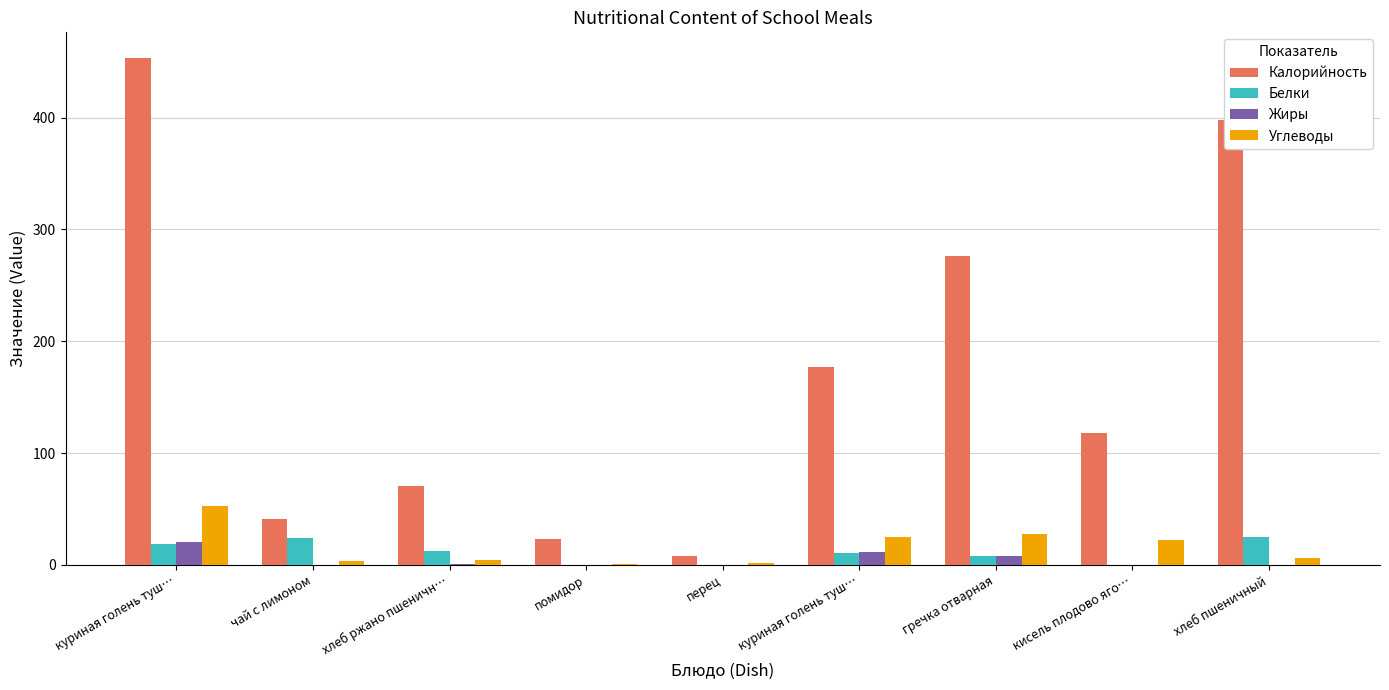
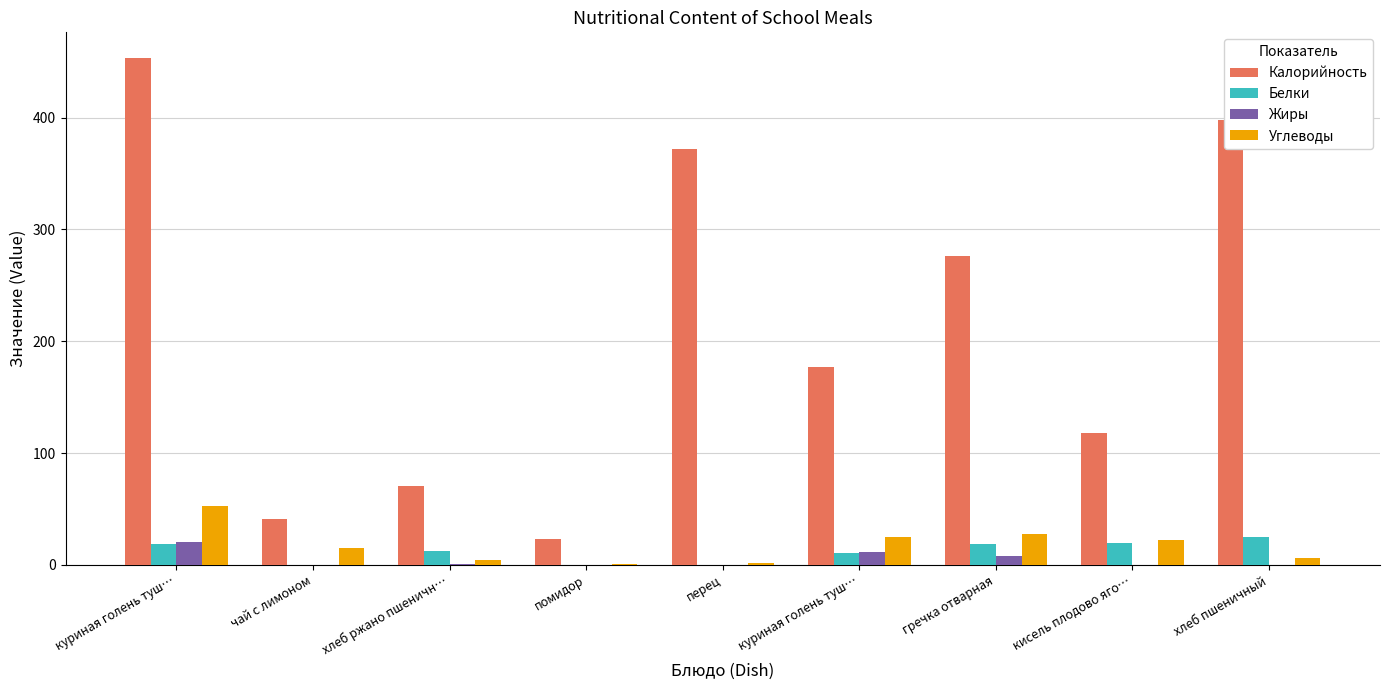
Белки, чай с лимоном: 24 -> 0
Углеводы, чай с лимоном: 4 -> 15
Калорийность, перец: 8 -> 372
Белки, гречка отварная: 8 -> 18
Белки, кисель плодово яго…: 0 -> 20
